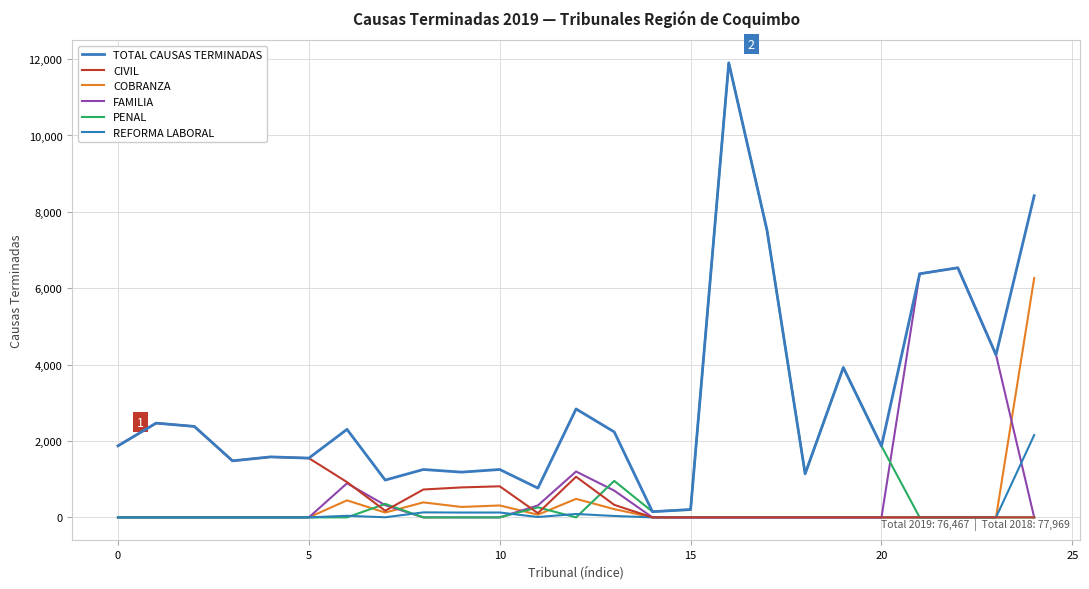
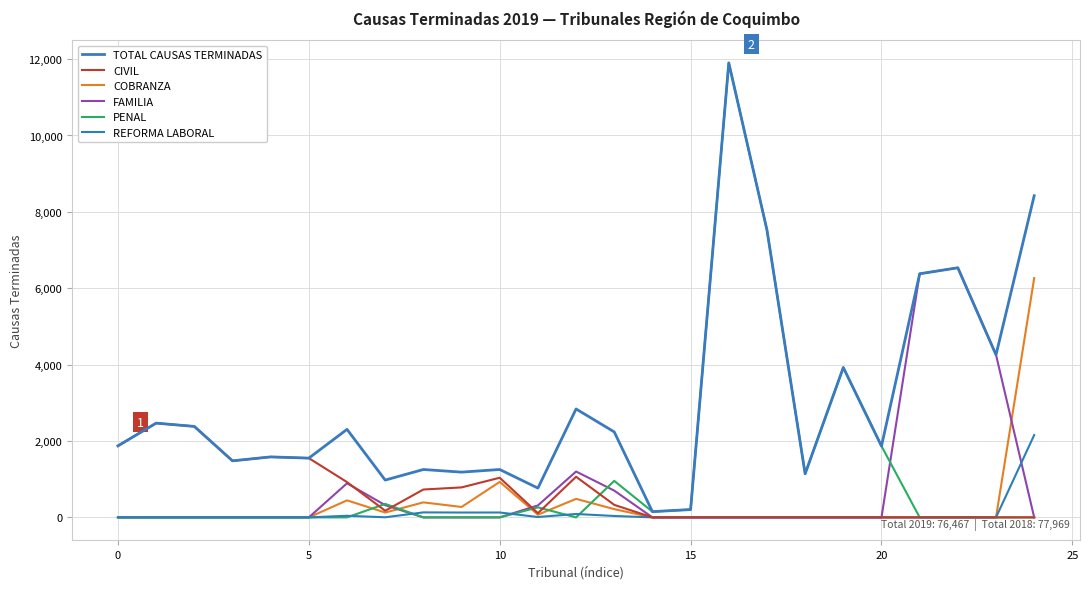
CIVIL, 10: 800 -> 1,000
COBRANZA, 10: 300 -> 900
